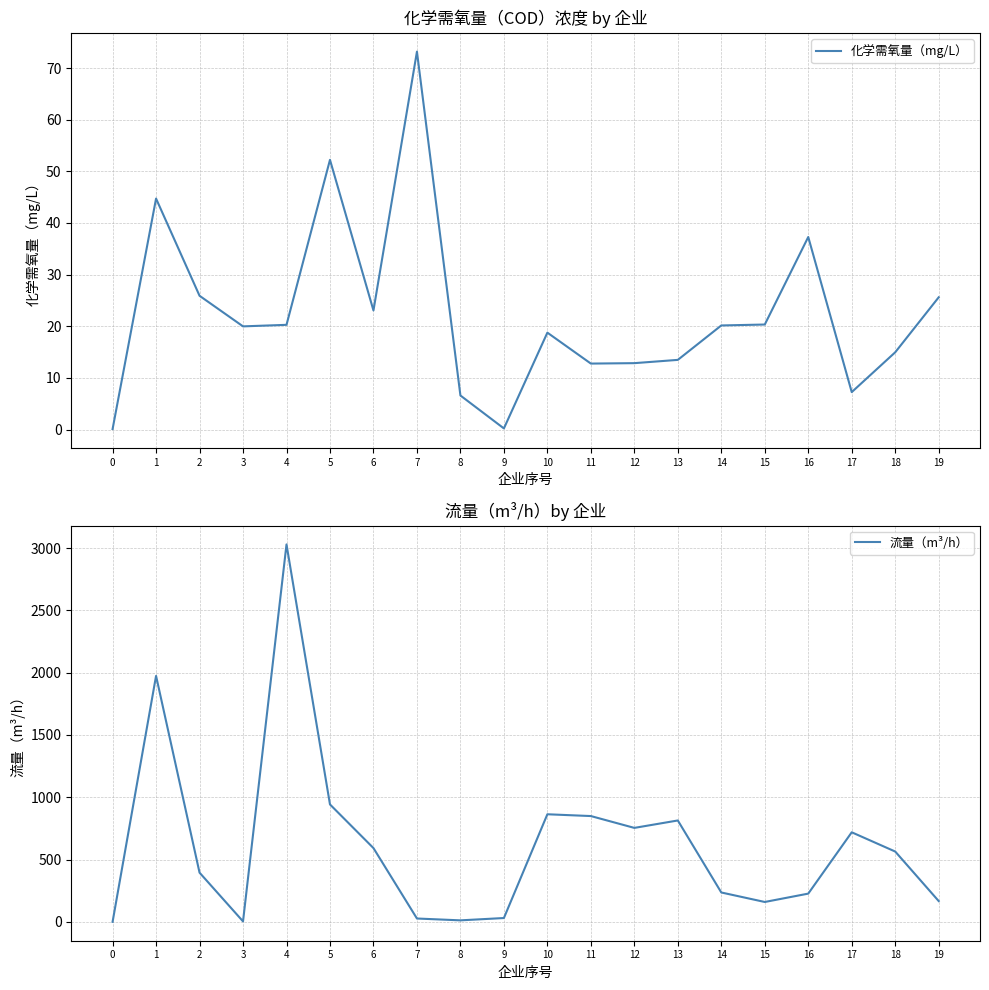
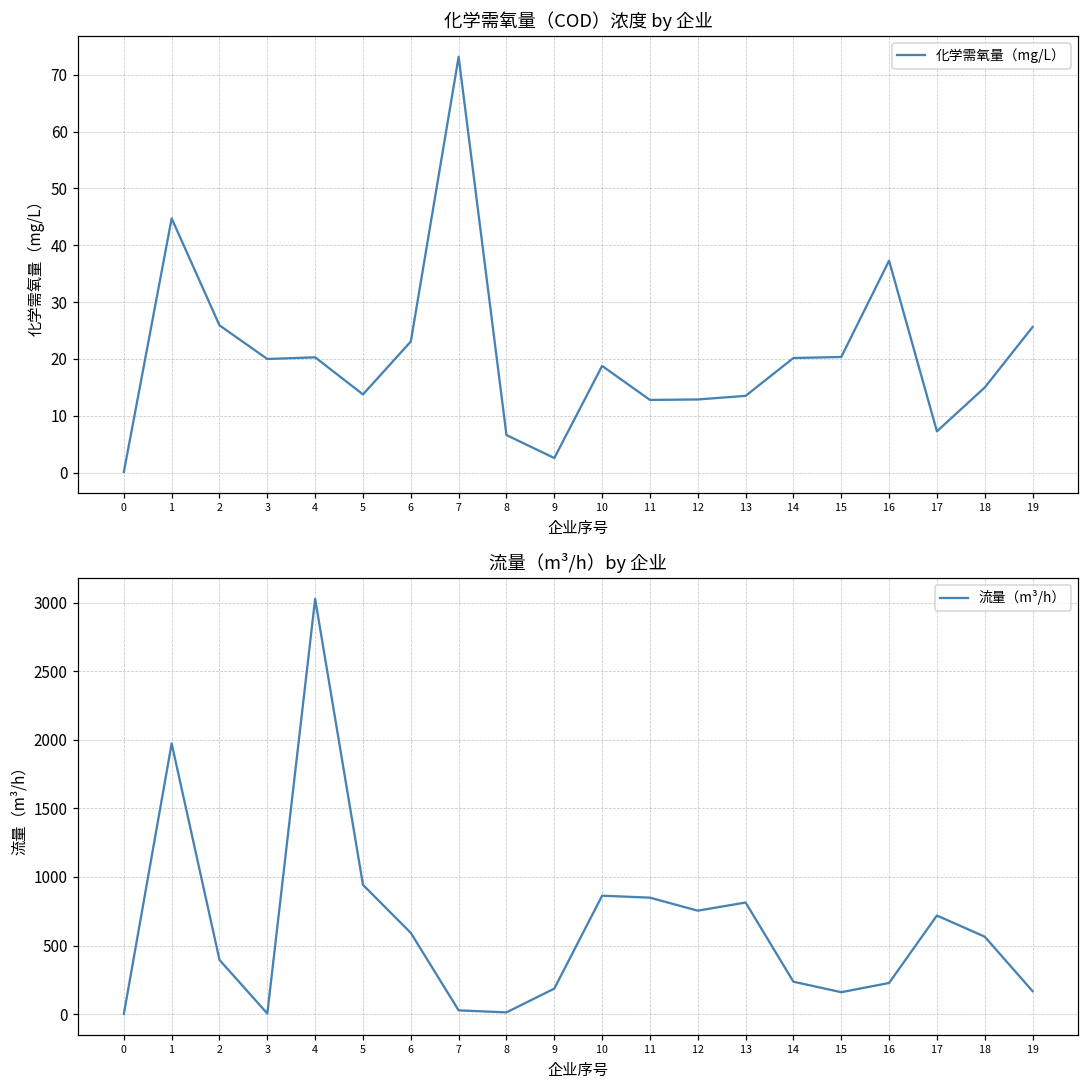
化学需氧量（COD）浓度 by 企业, 5: 52 -> 14
化学需氧量（COD）浓度 by 企业, 9: 0 -> 3
流量（m³/h）by 企业, 9: 30 -> 190
